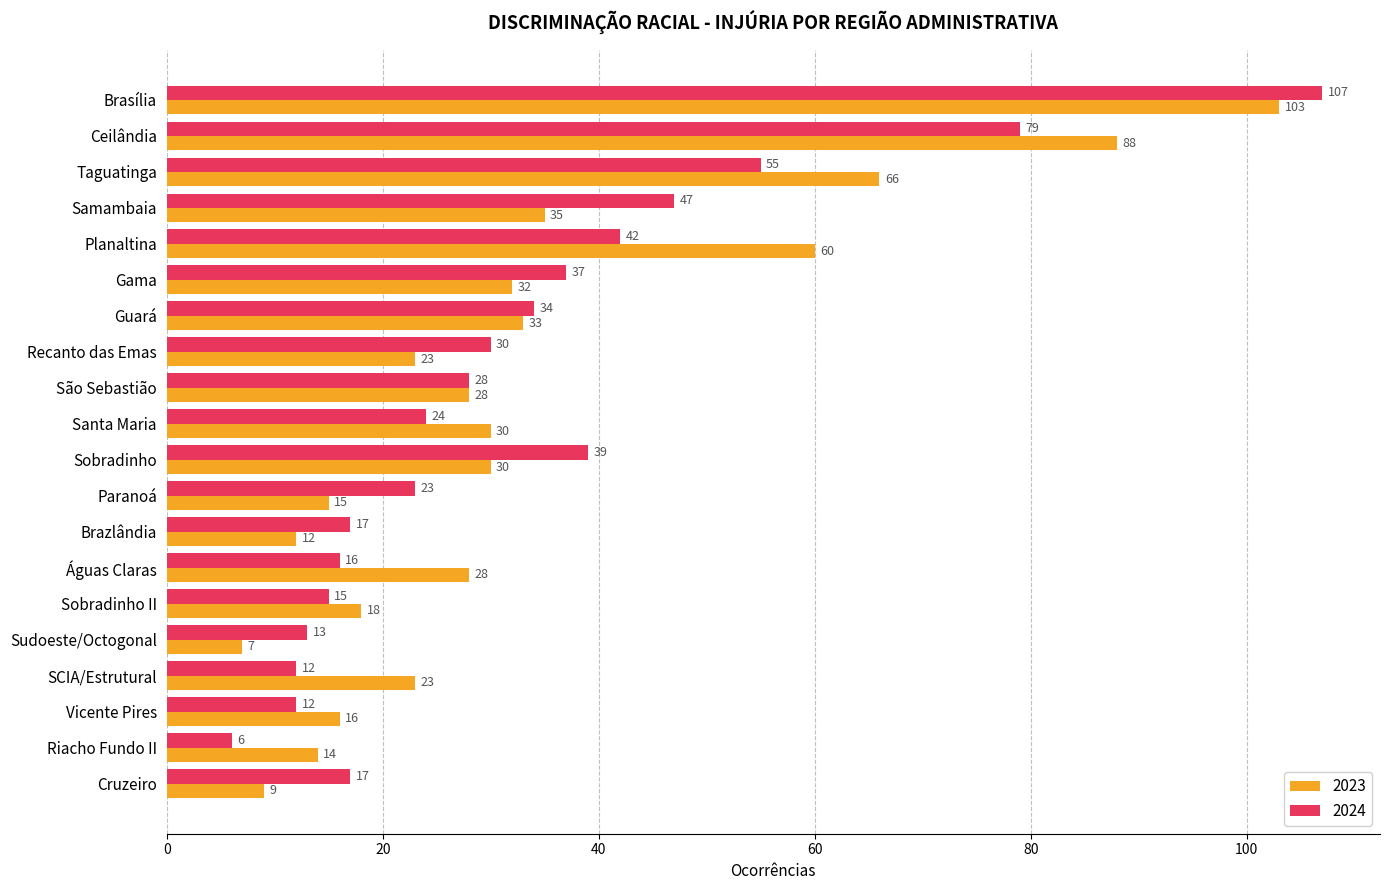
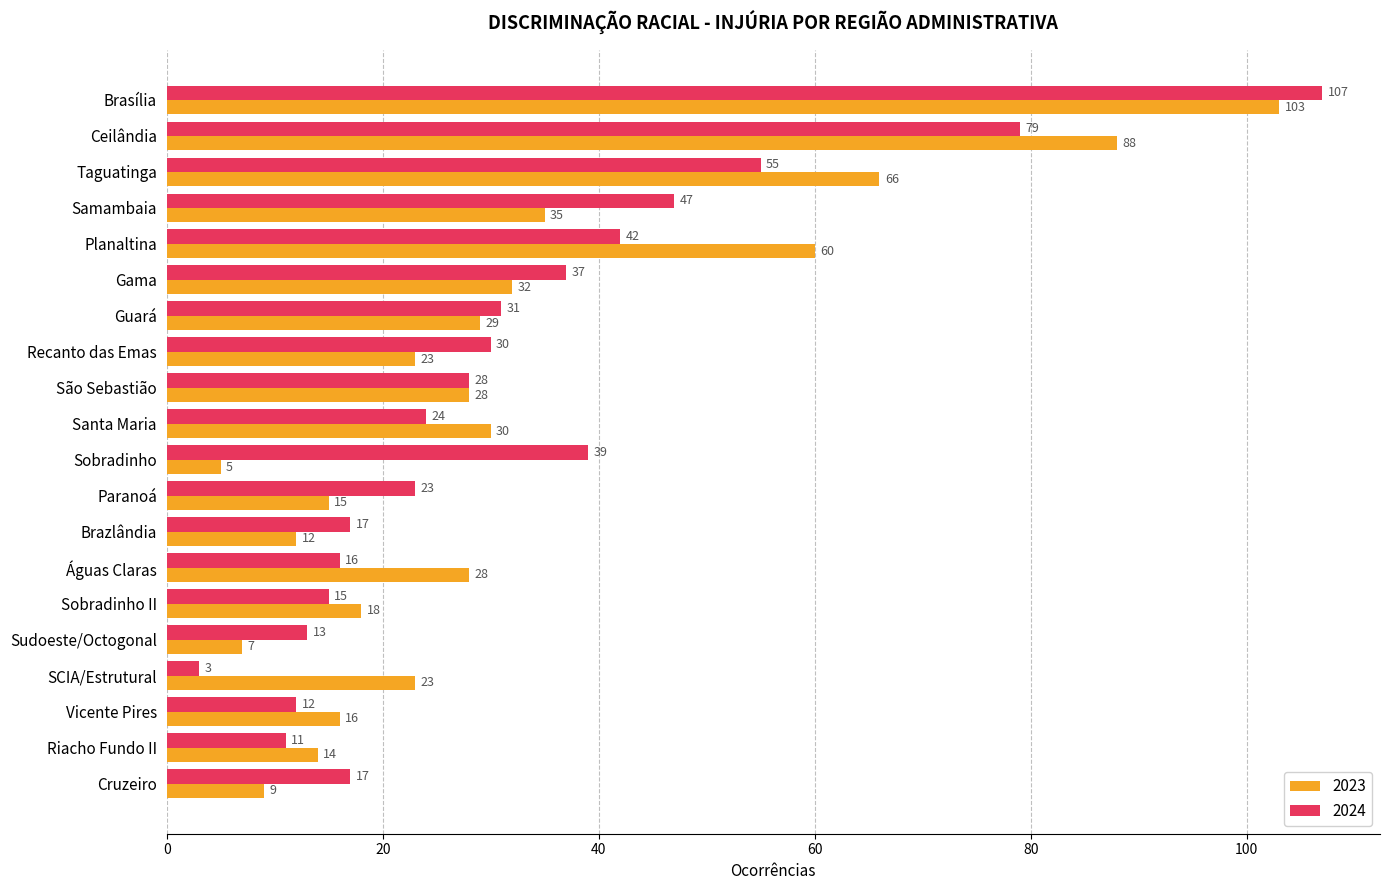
2024, Guará: 34 -> 31
2023, Guará: 33 -> 29
2023, Sobradinho: 30 -> 5
2024, SCIA/Estrutural: 12 -> 3
2024, Riacho Fundo II: 6 -> 11
